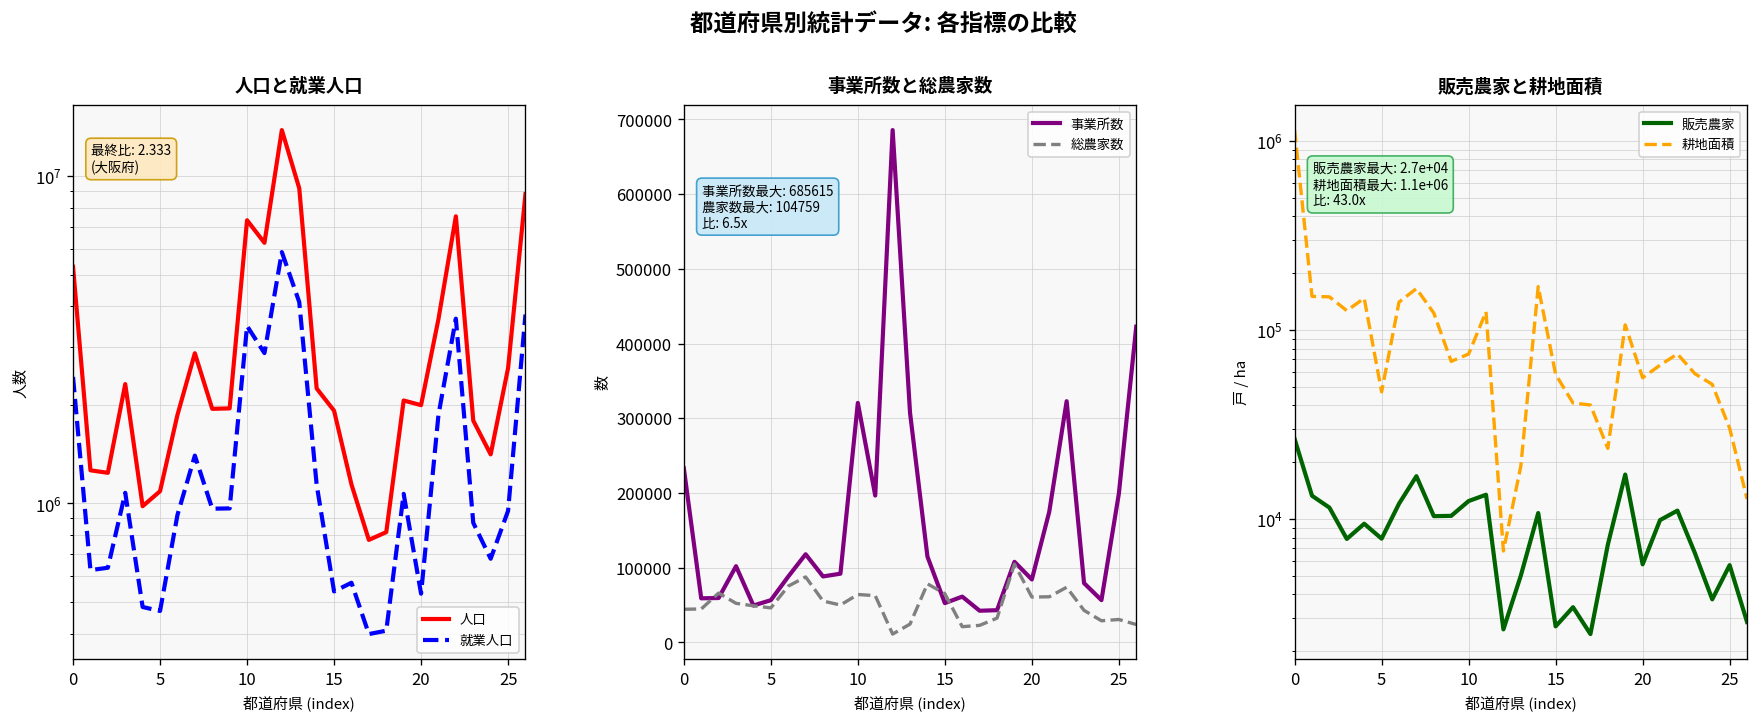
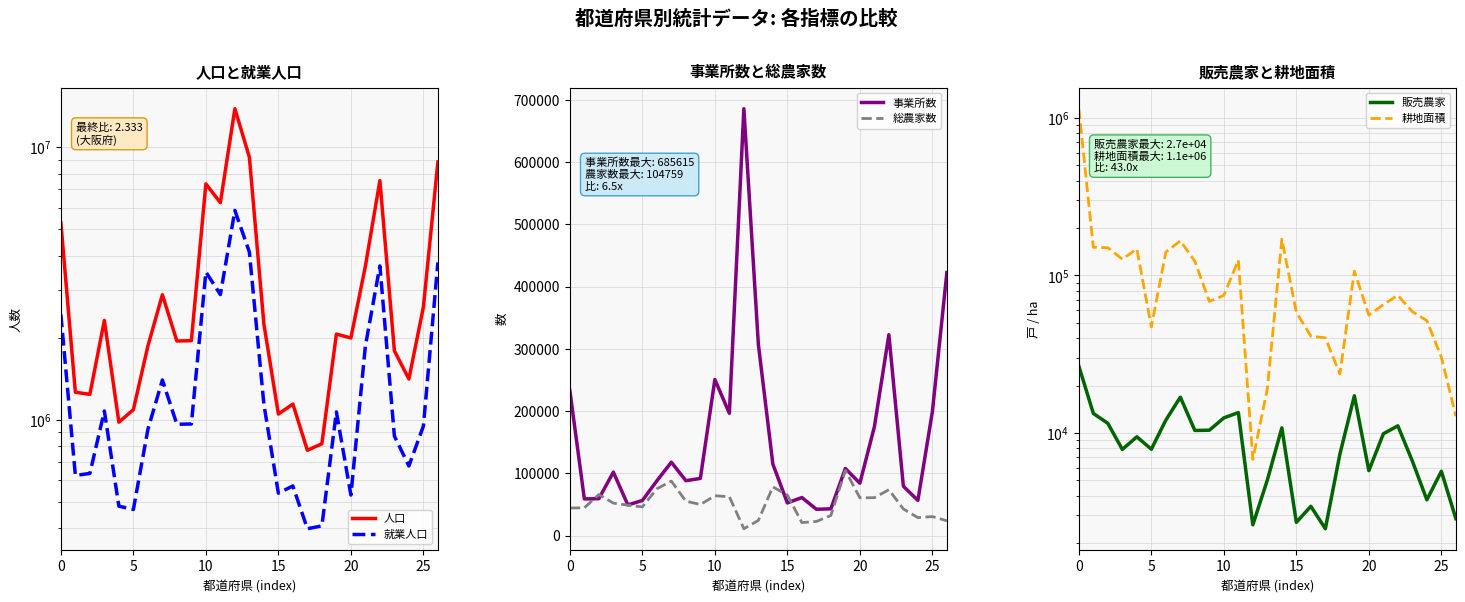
人口と就業人口, 人口, 15: 1900000 -> 1050000
事業所数と総農家数, 事業所数, 10: 320000 -> 250000
